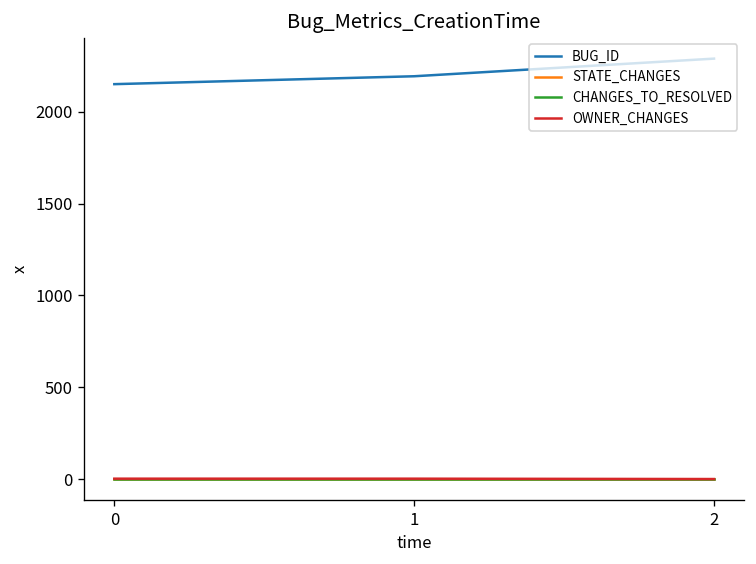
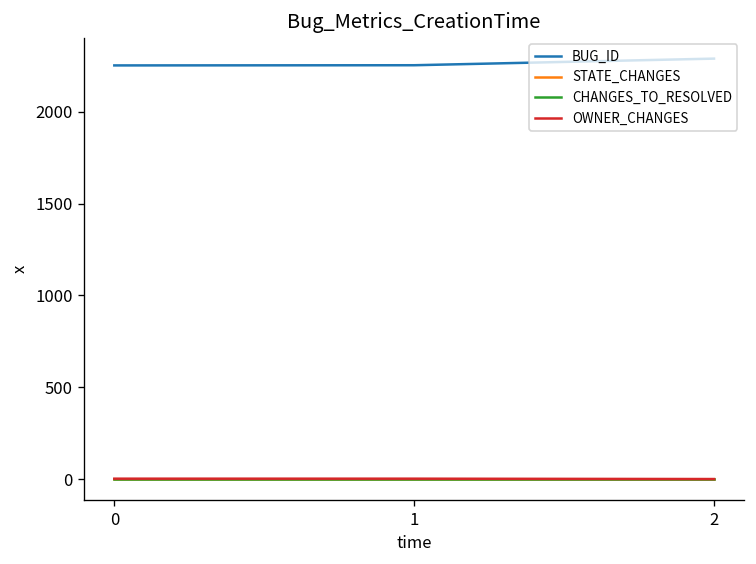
BUG_ID, 0: 2150 -> 2250
BUG_ID, 1: 2190 -> 2250
